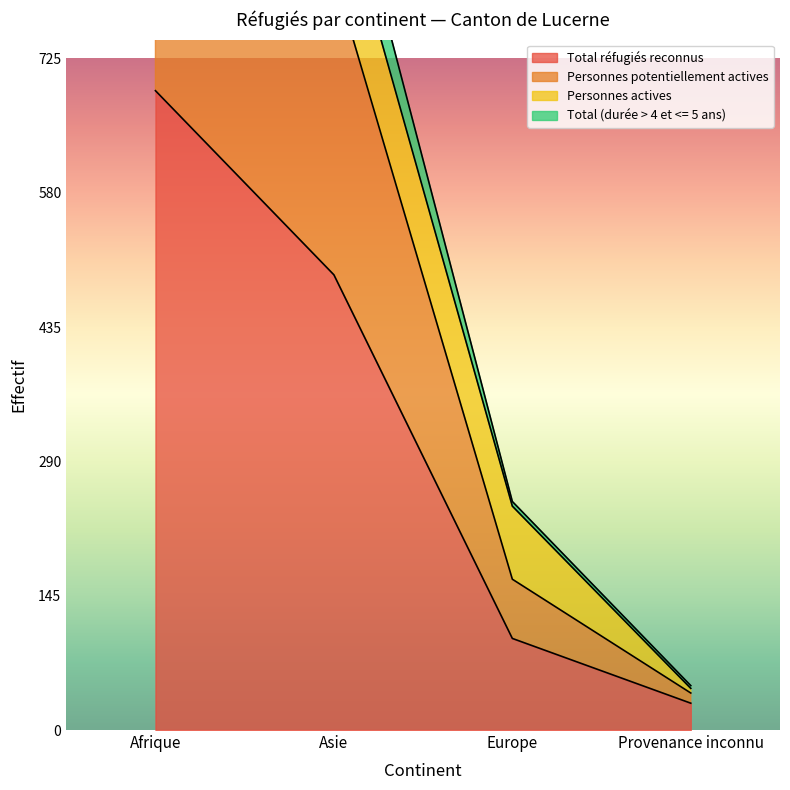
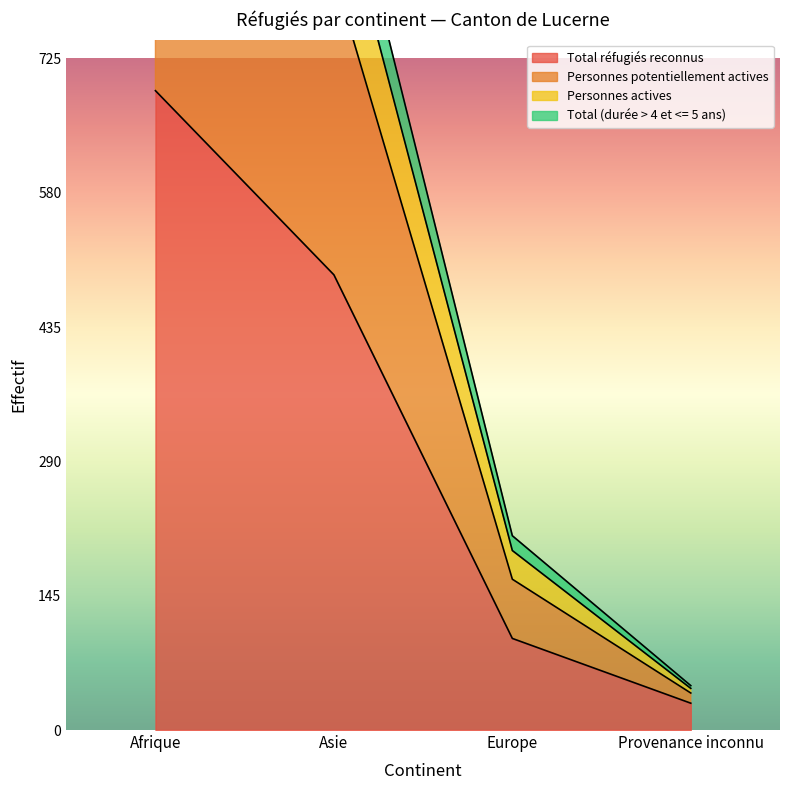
Personnes actives, Europe: 80 -> 30
Total (durée > 4 et <= 5 ans), Europe: 10 -> 20
